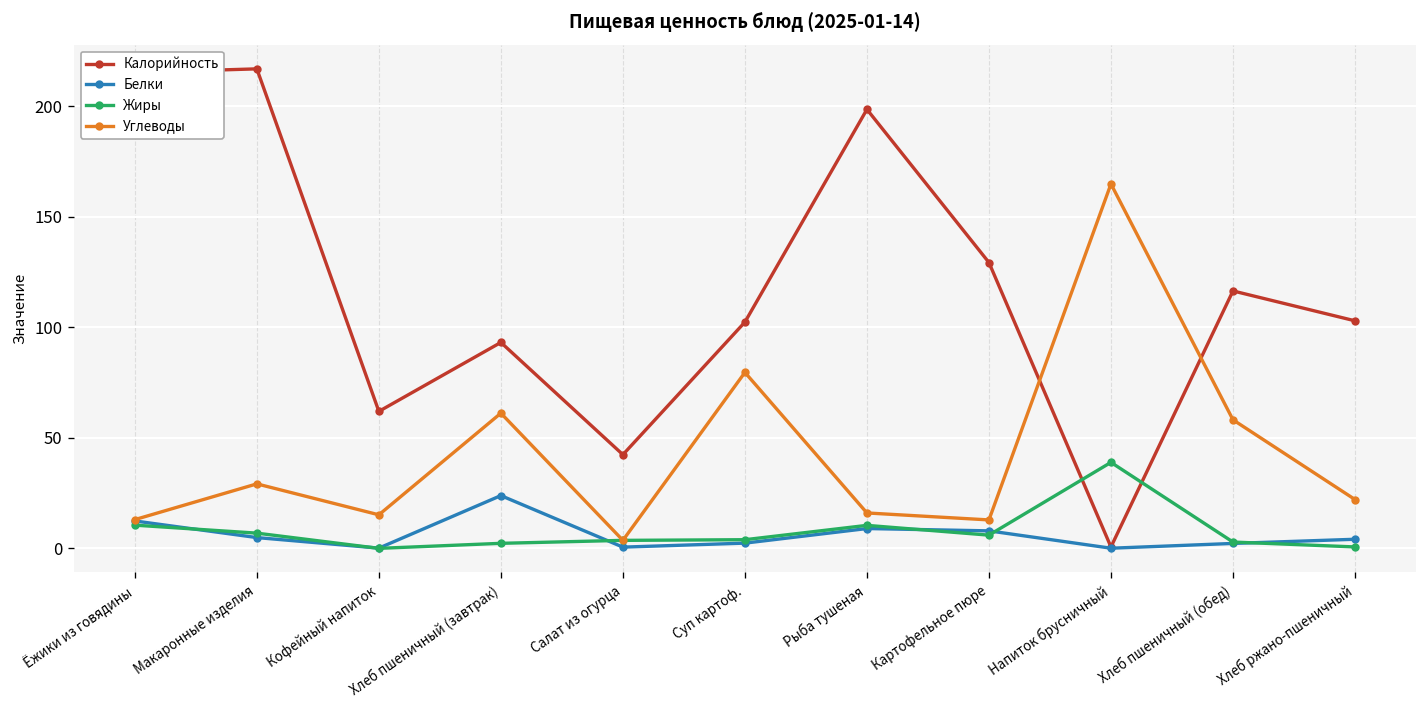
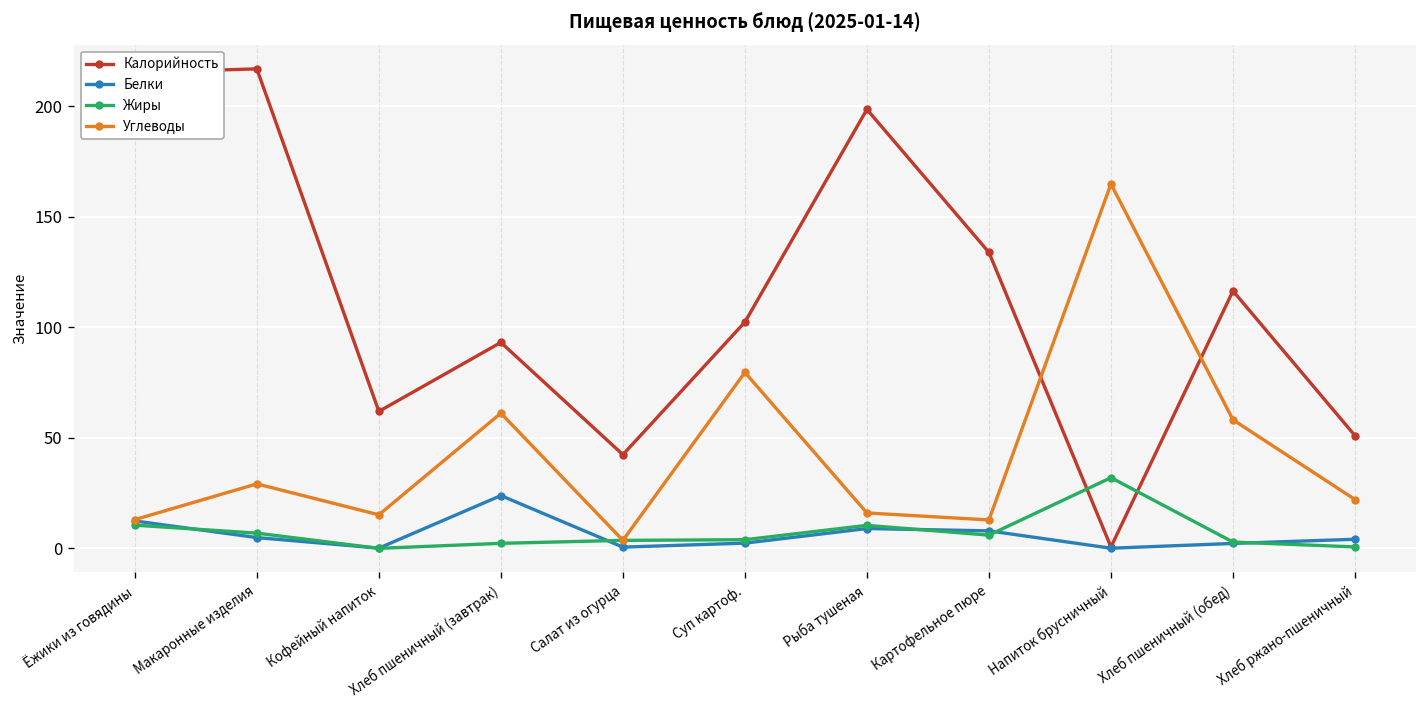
Калорийность, Картофельное пюре: 129 -> 134
Жиры, Напиток брусничный: 39 -> 32
Калорийность, Хлеб ржано-пшеничный: 103 -> 51
